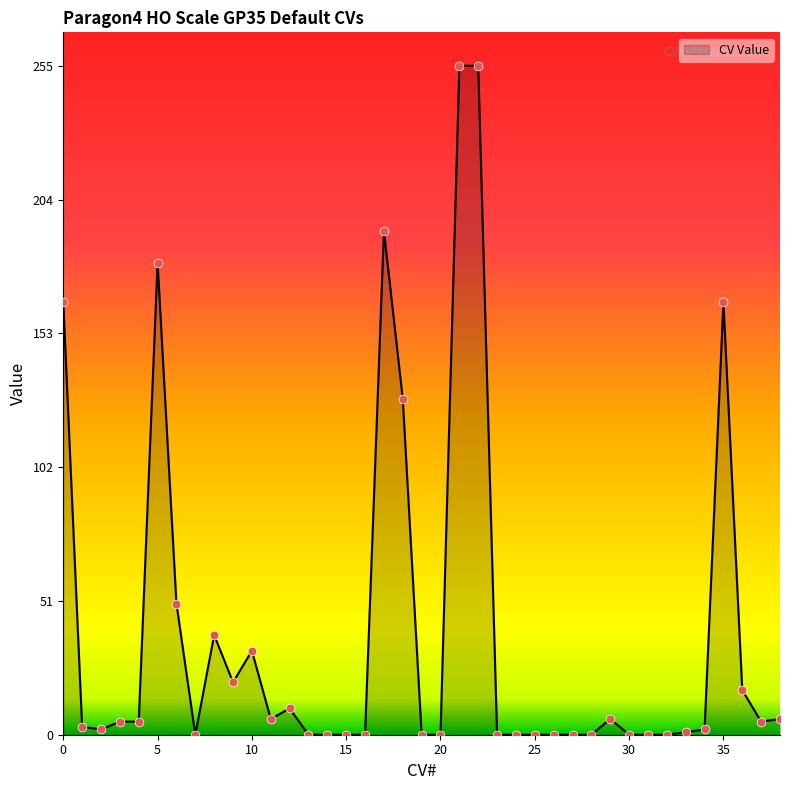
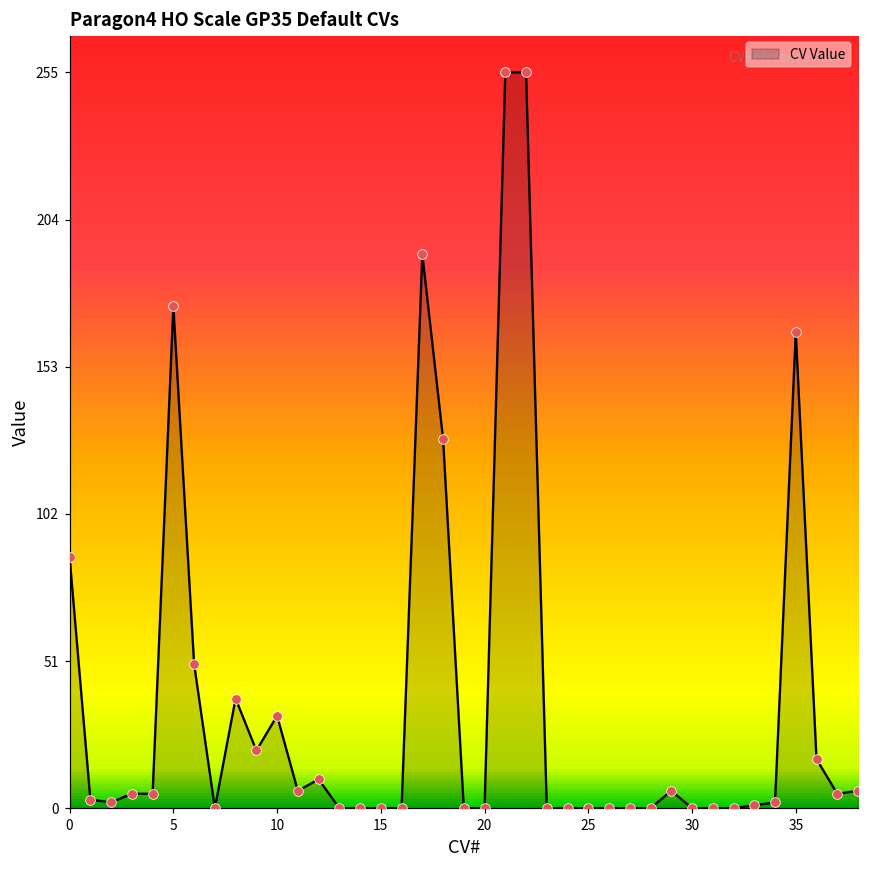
0: 165 -> 87
5: 180 -> 174
